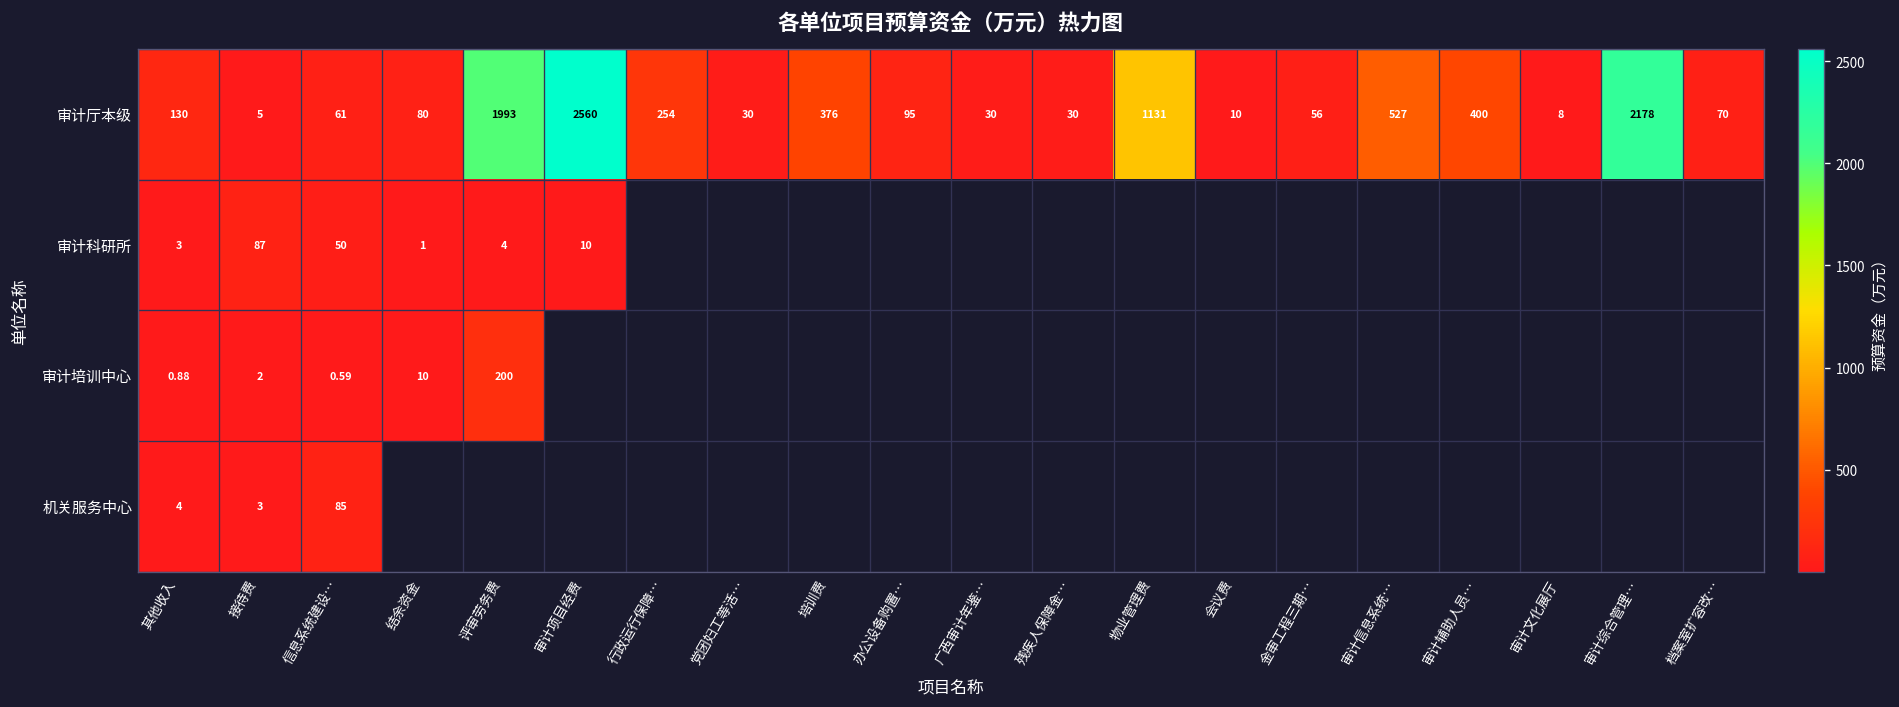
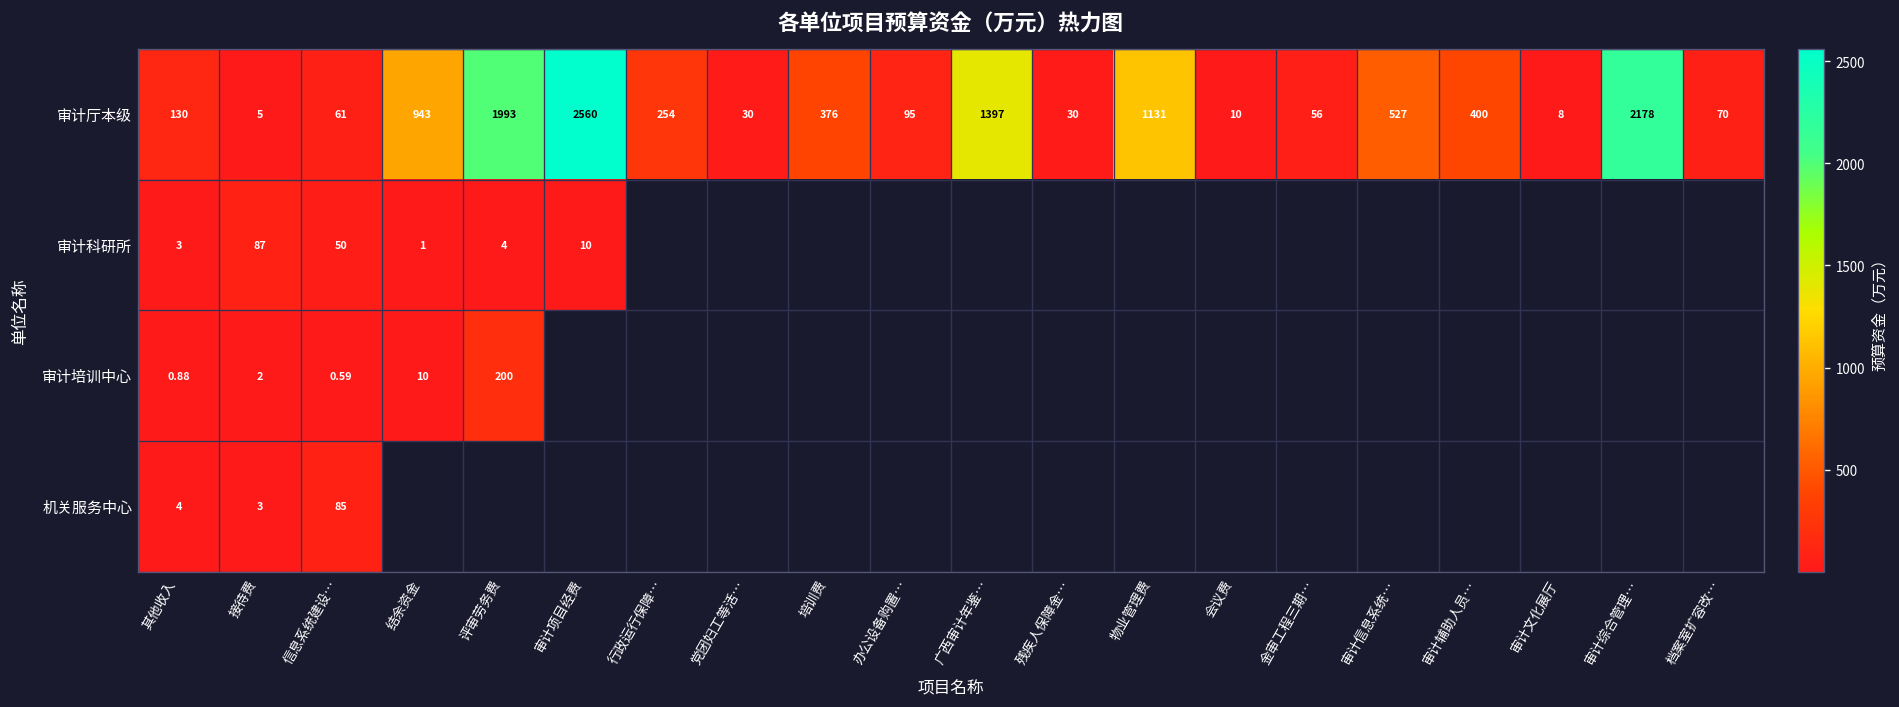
审计厅本级, 结余资金: 80 -> 943
审计厅本级, 广西审计年鉴…: 30 -> 1397
